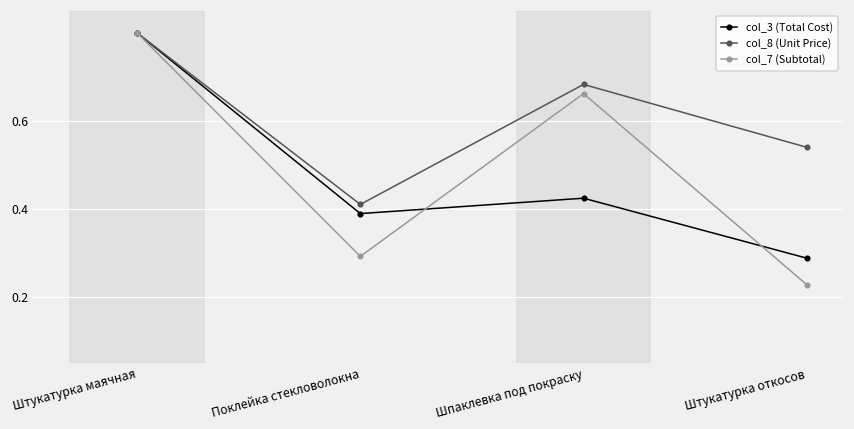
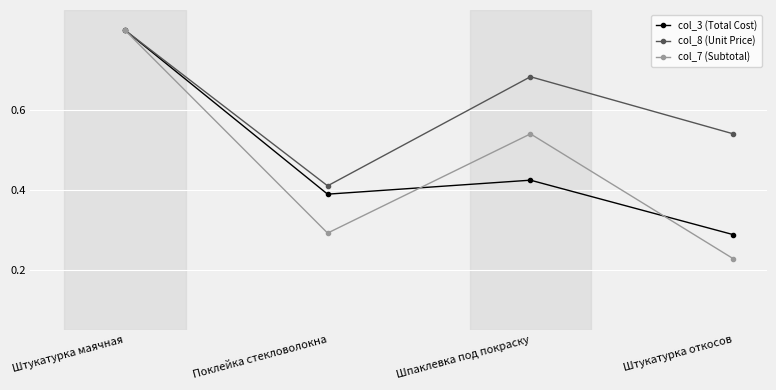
col_7 (Subtotal), Шпаклевка под покраску: 0.66 -> 0.54
